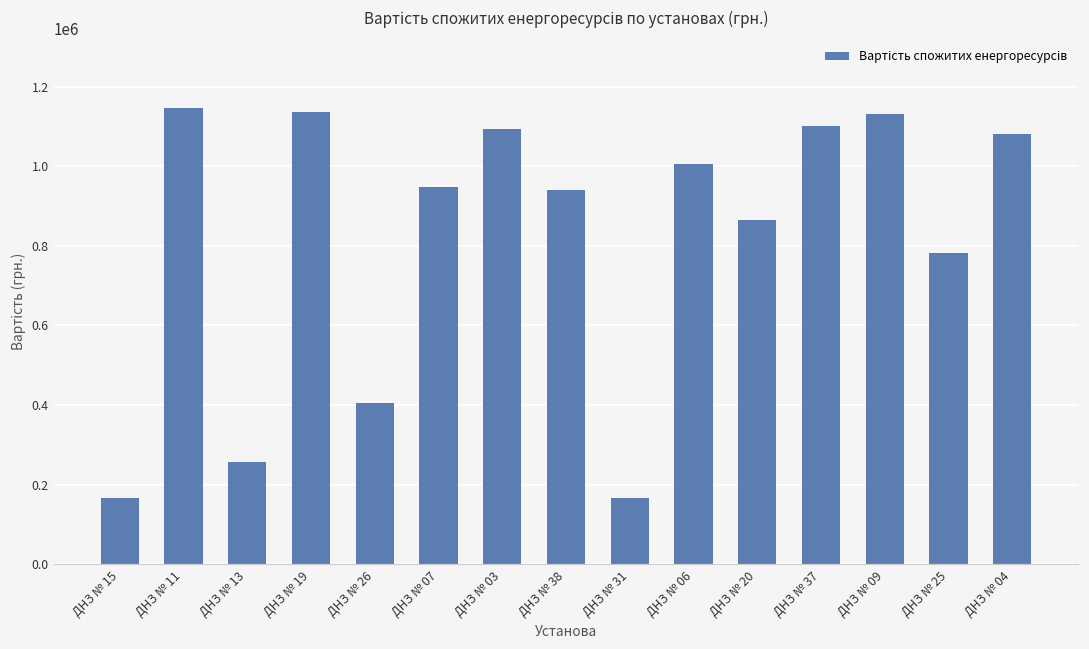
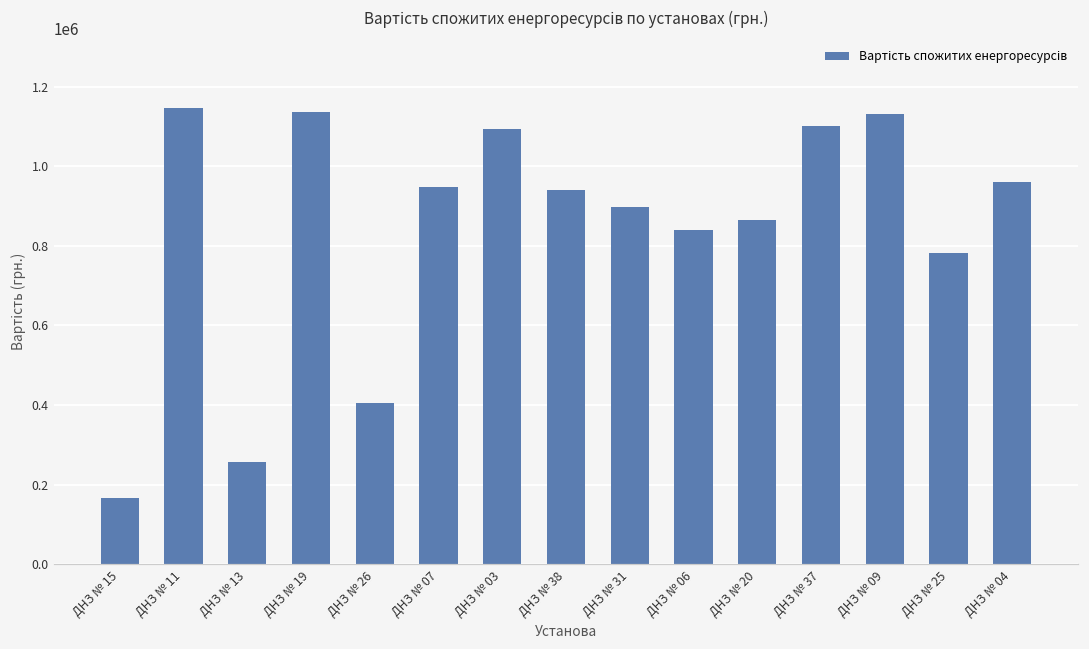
ДНЗ № 31: 170000 -> 900000
ДНЗ № 06: 1010000 -> 840000
ДНЗ № 04: 1080000 -> 960000
